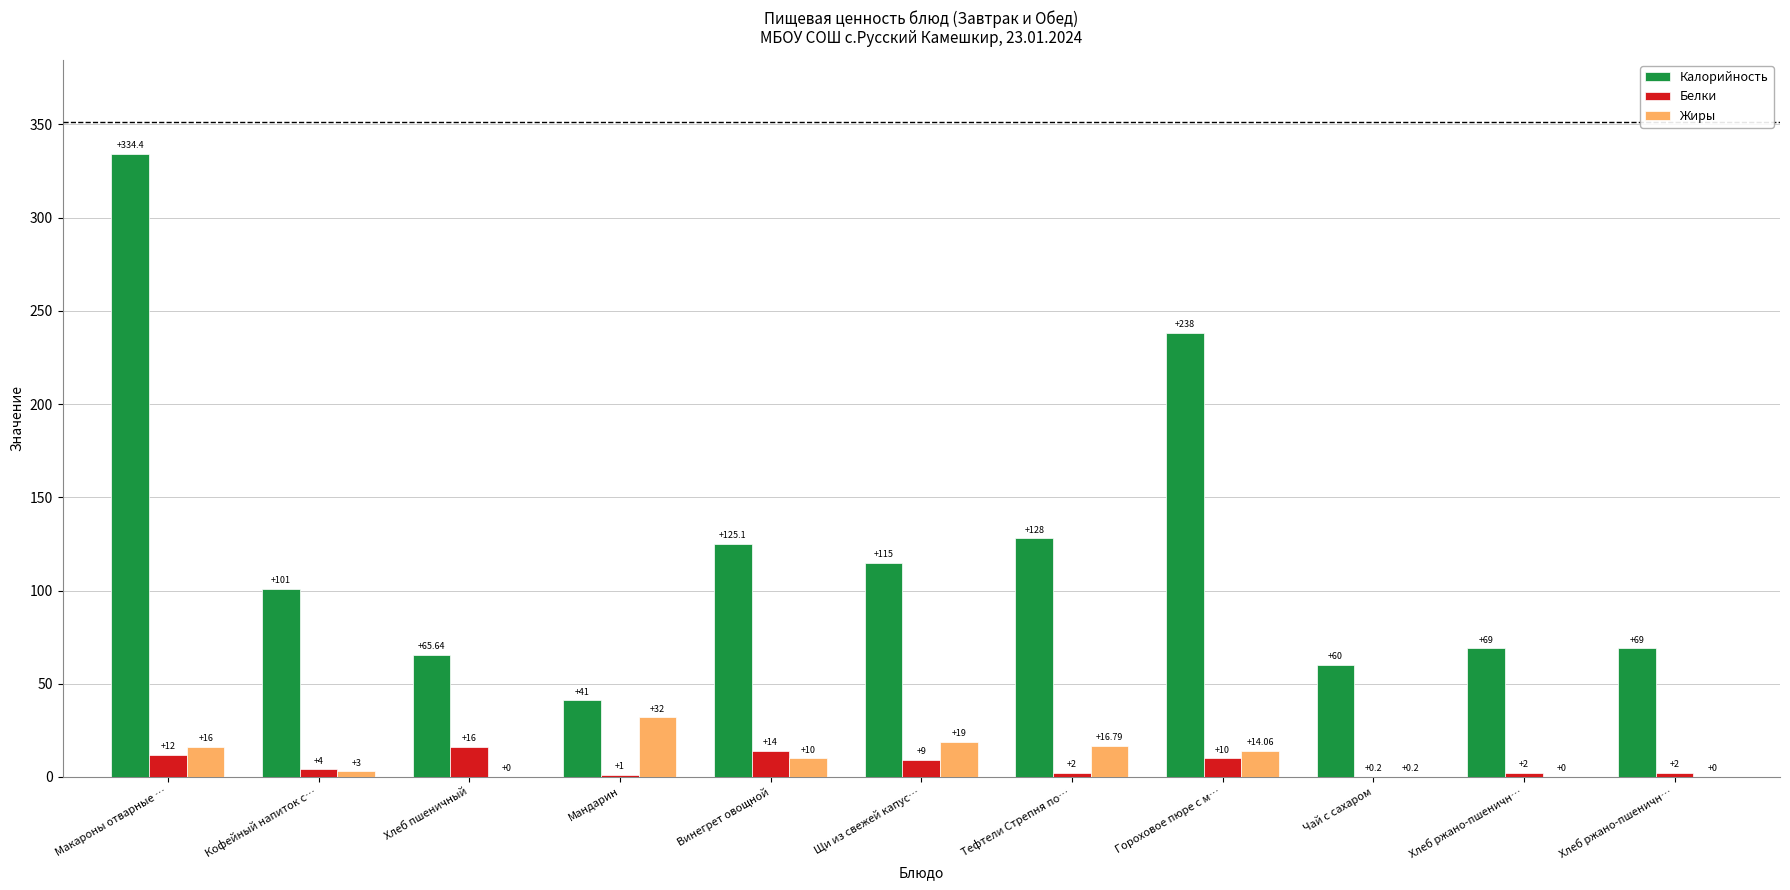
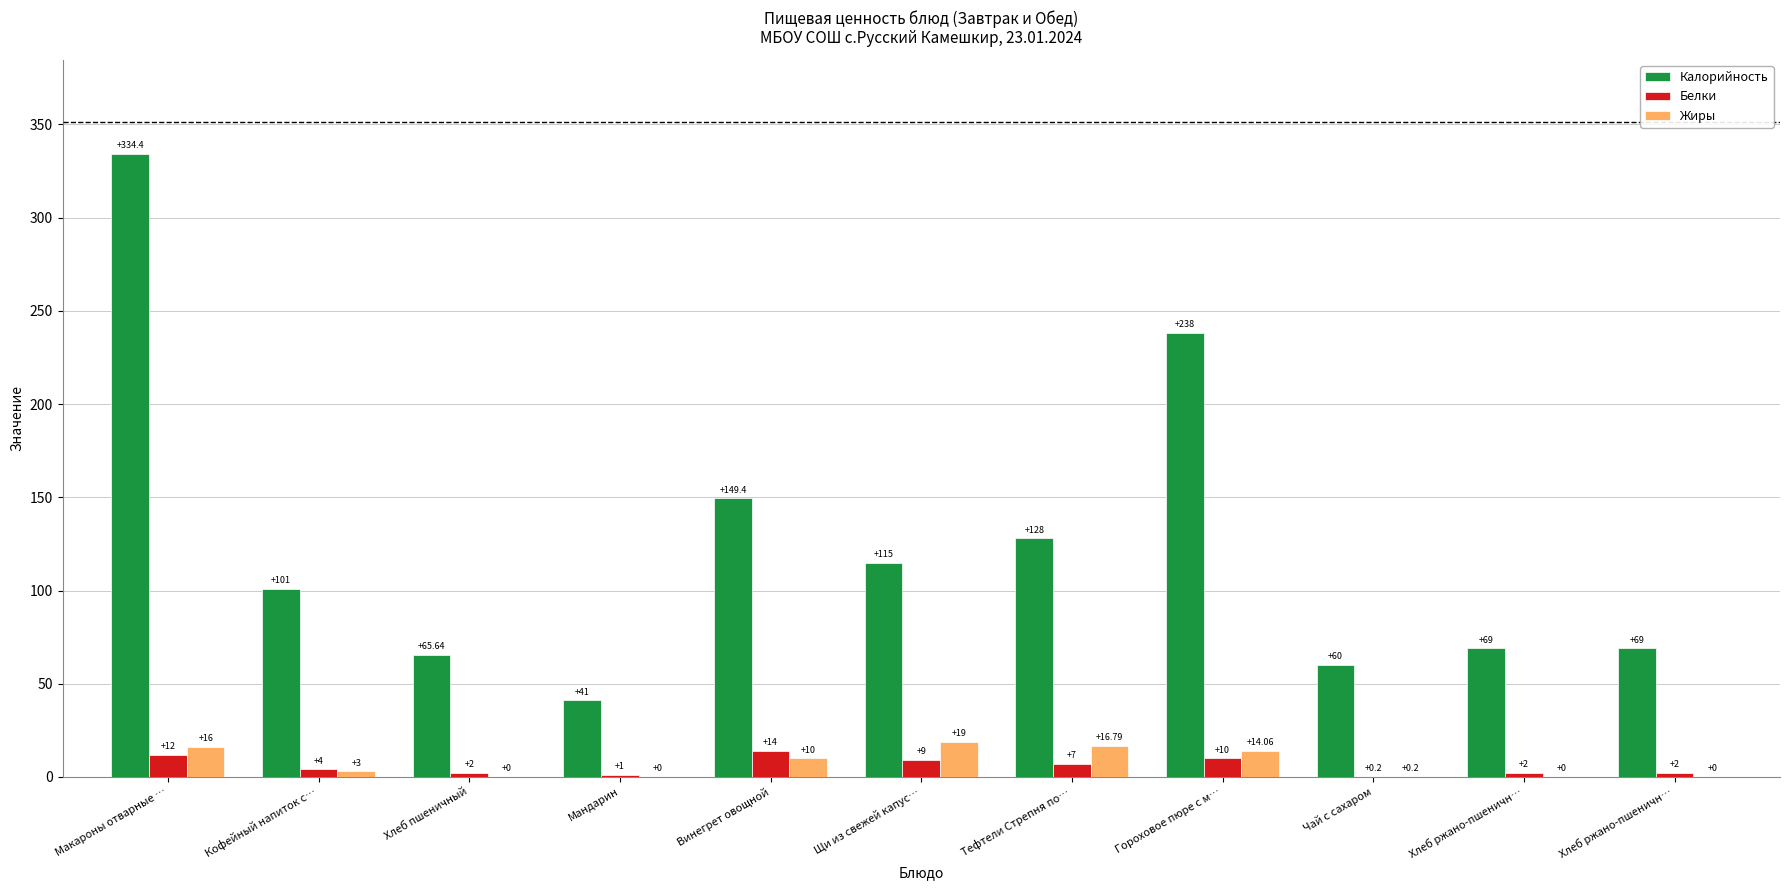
Белки, Хлеб пшеничный: +16 -> +2
Жиры, Мандарин: +32 -> +0
Калорийность, Винегрет овощной: +125.1 -> +149.4
Белки, Тефтели Стрепня по…: +2 -> +7
